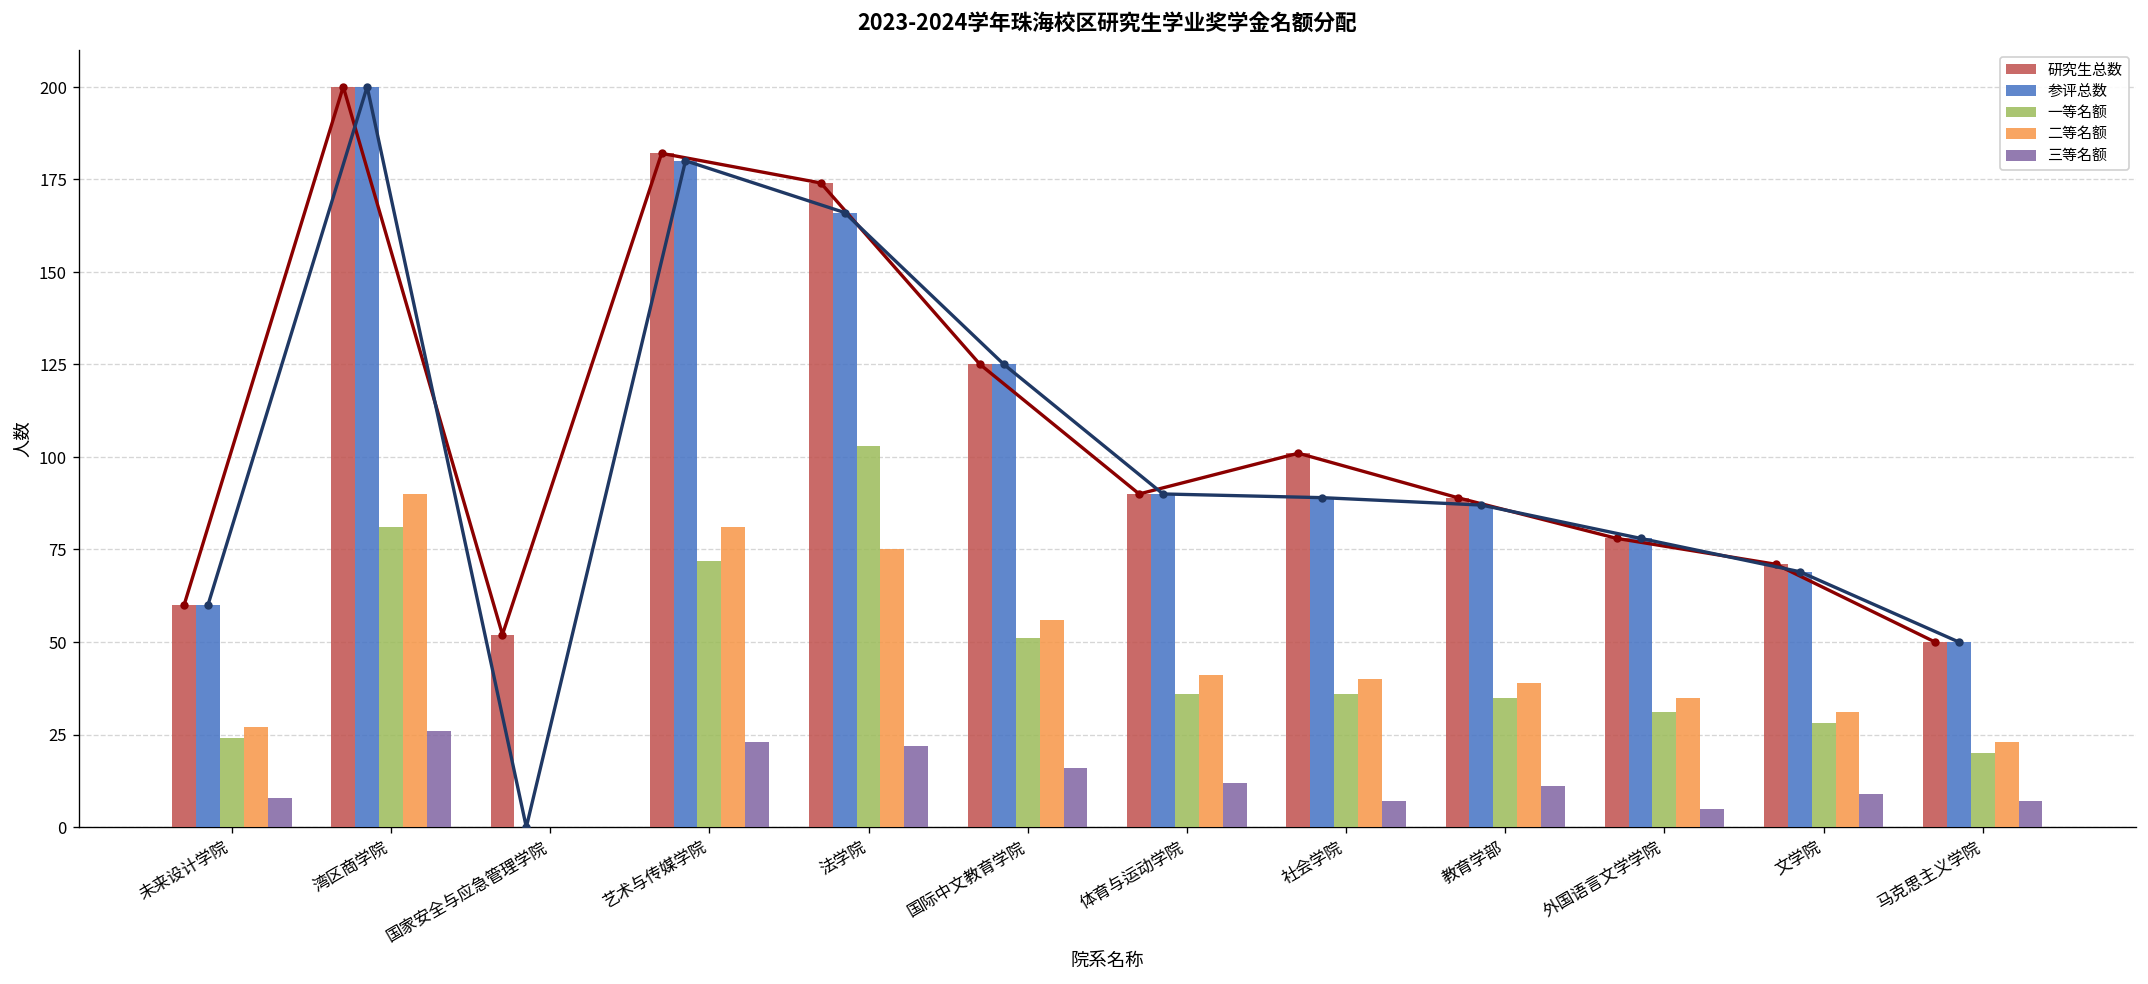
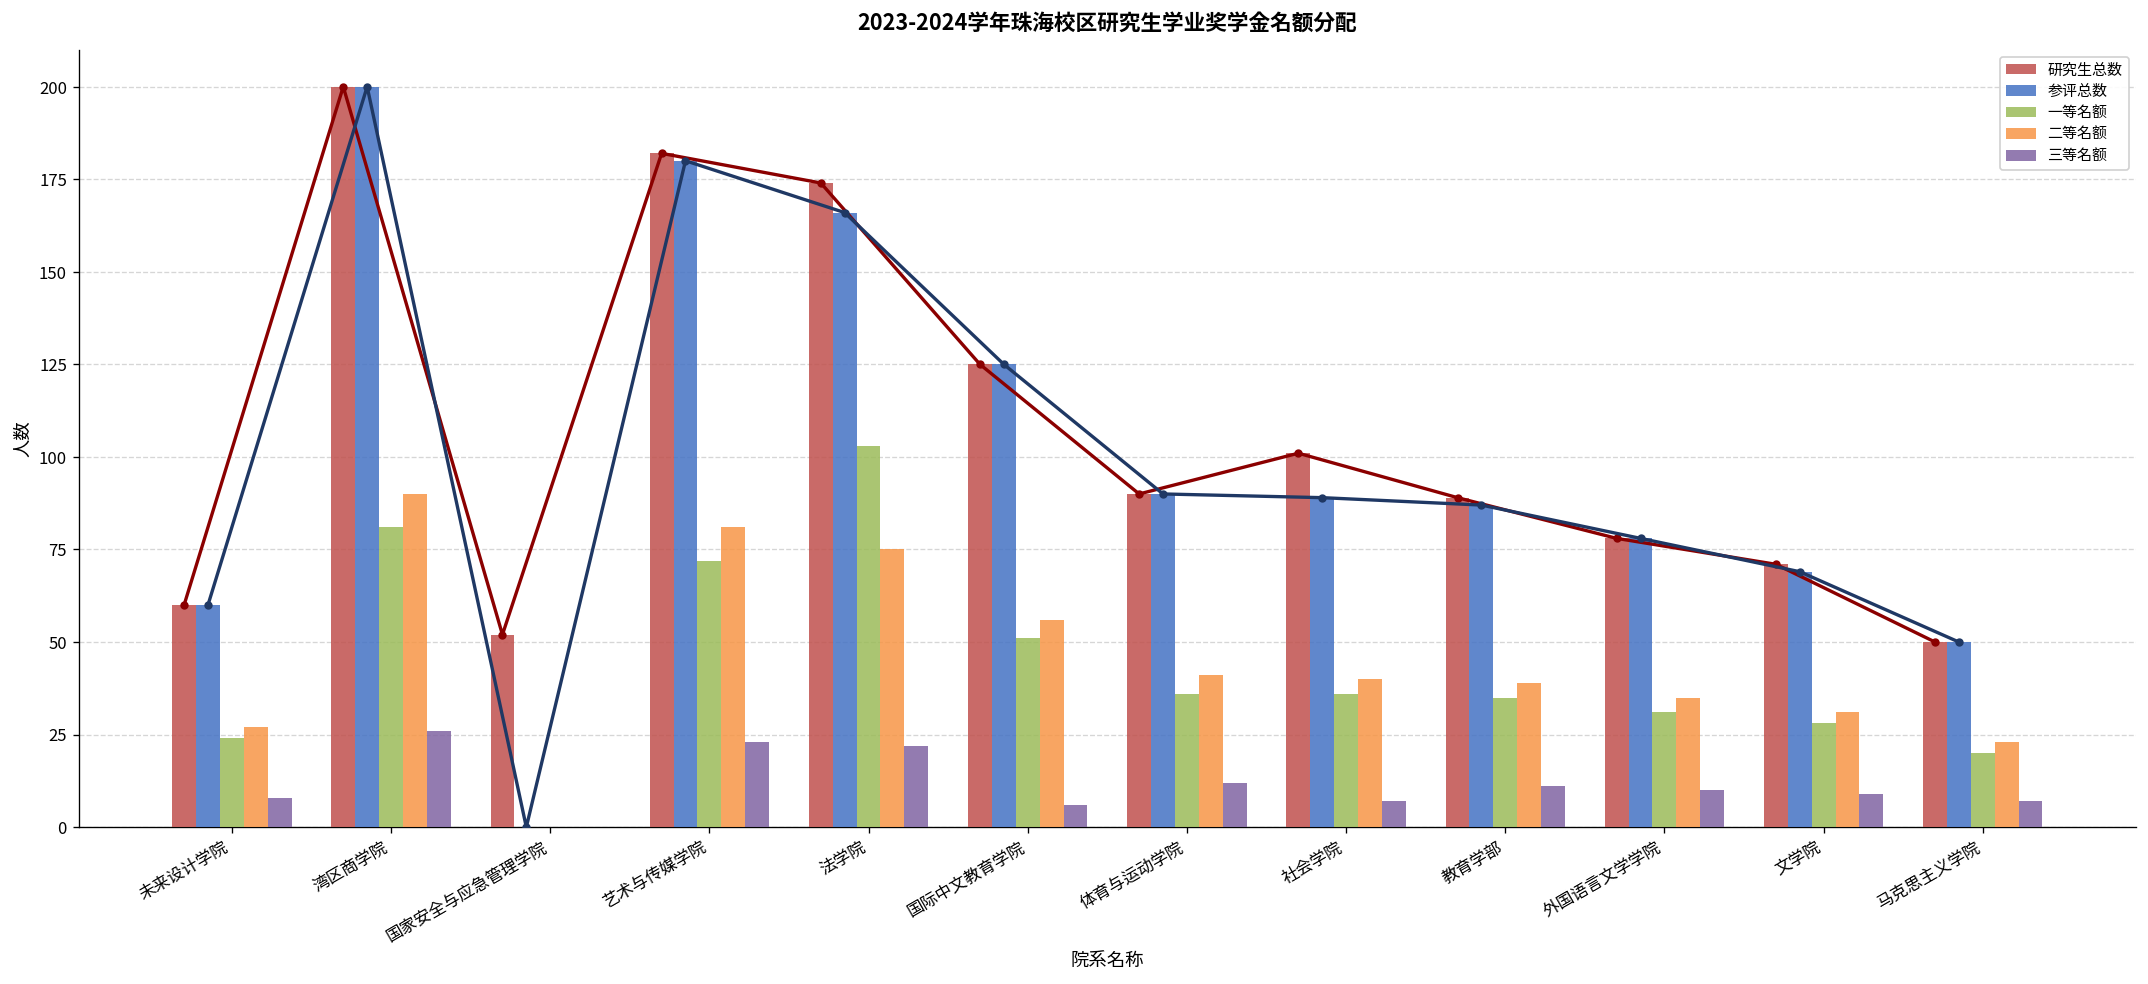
三等名额, 国际中文教育学院: 16 -> 6
三等名额, 外国语言文学学院: 5 -> 10
